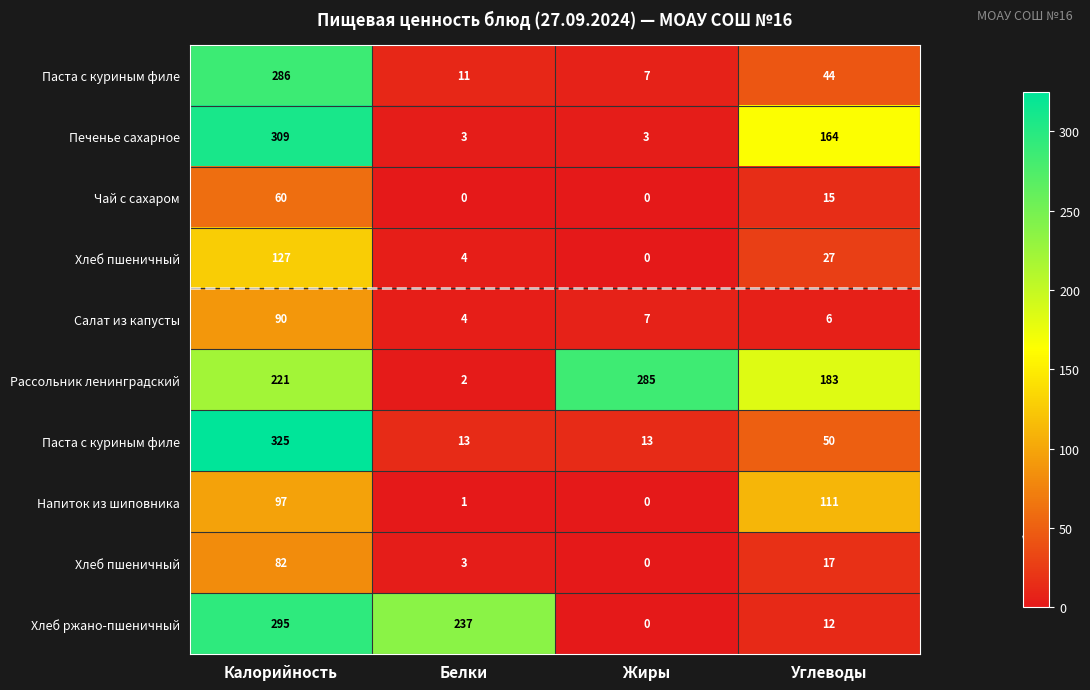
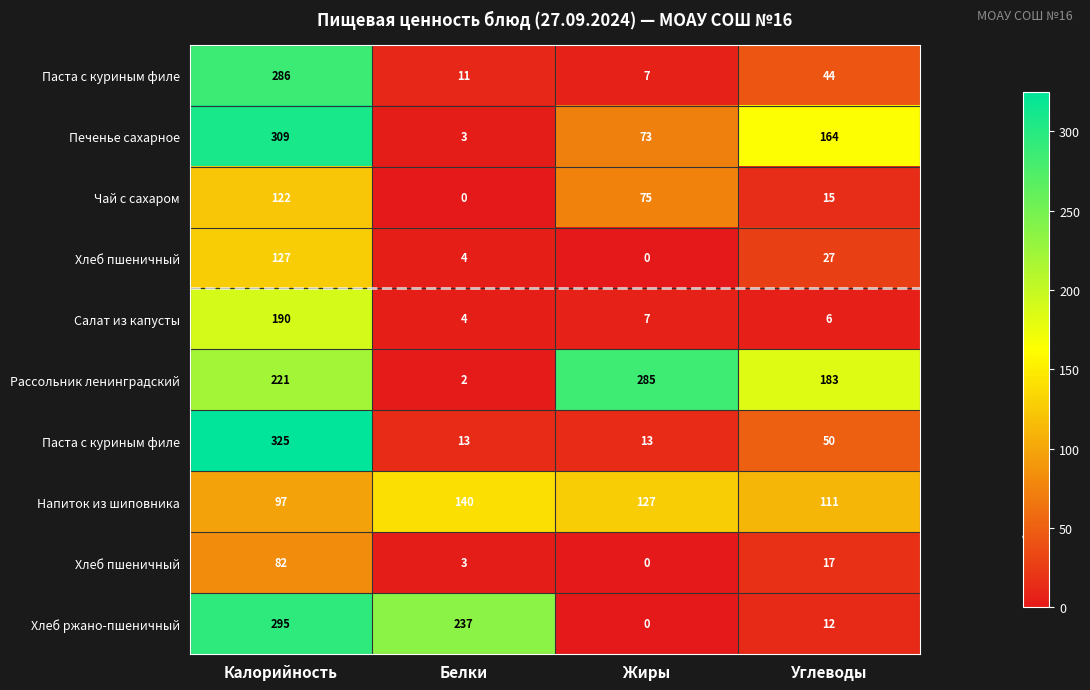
Печенье сахарное, Жиры: 3 -> 73
Чай с сахаром, Калорийность: 60 -> 122
Чай с сахаром, Жиры: 0 -> 75
Салат из капусты, Калорийность: 90 -> 190
Напиток из шиповника, Белки: 1 -> 140
Напиток из шиповника, Жиры: 0 -> 127
